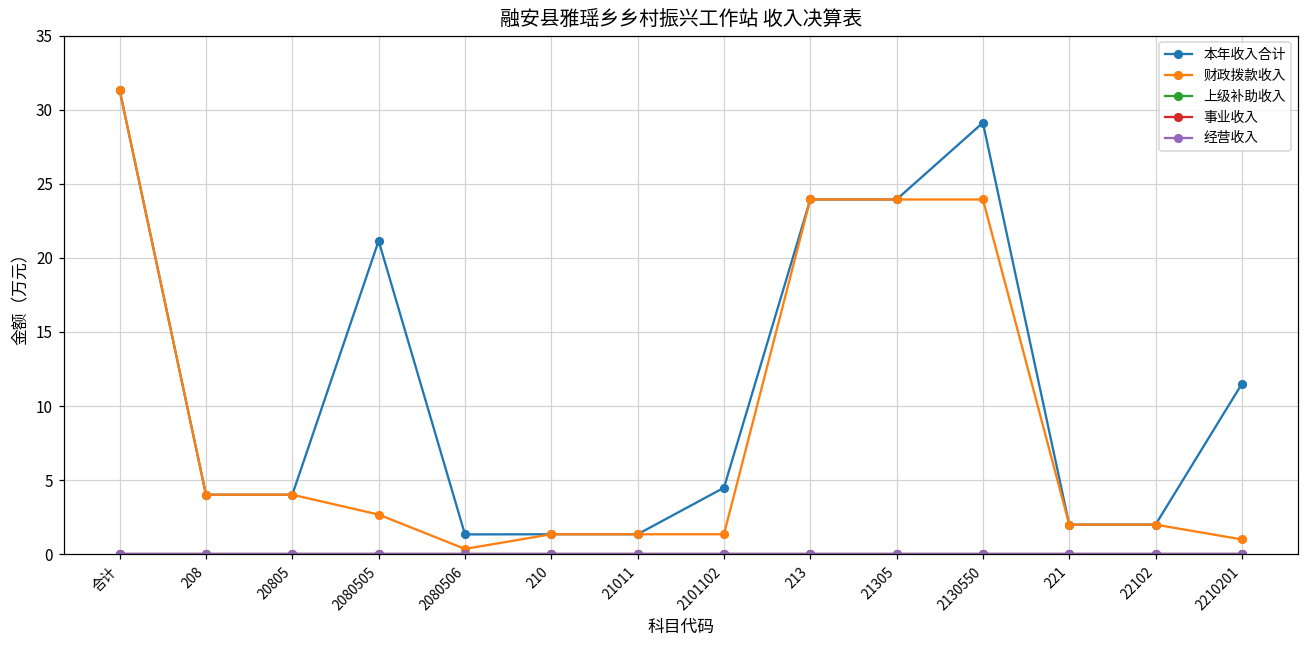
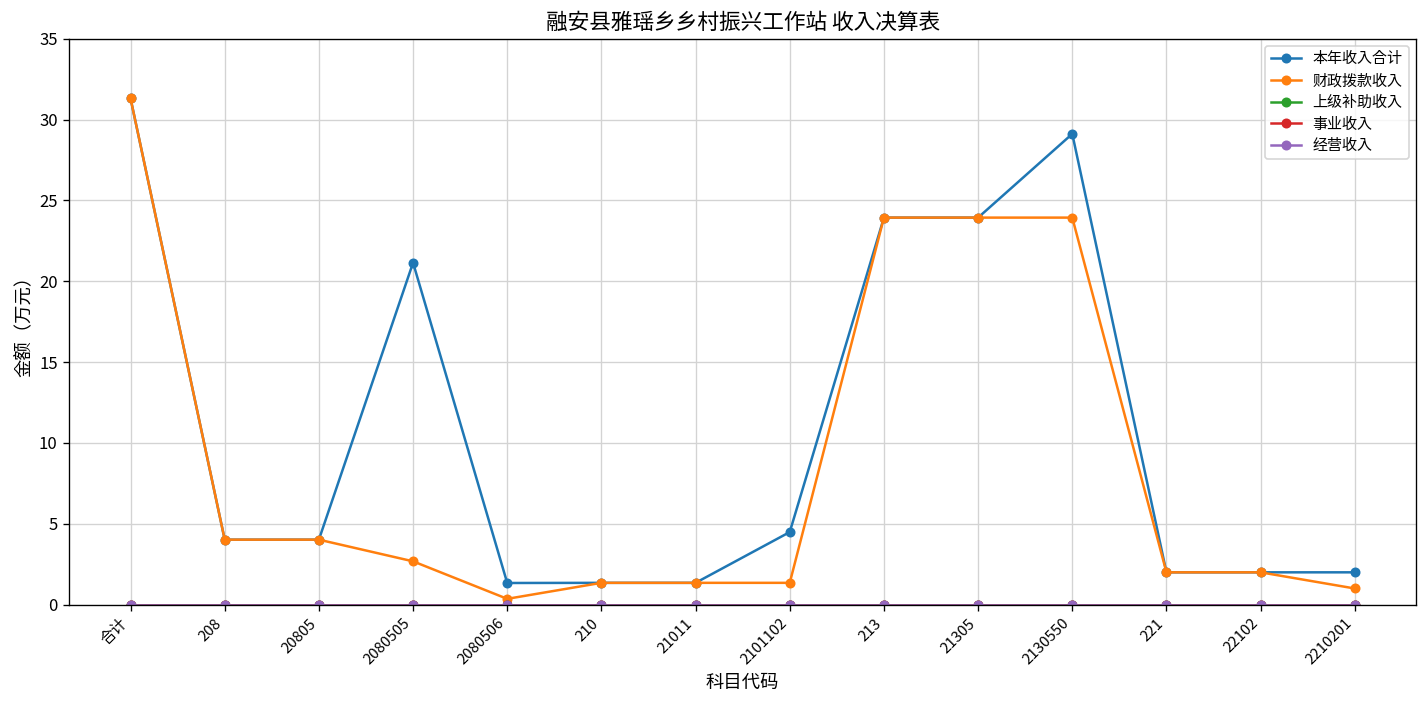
本年收入合计, 2210201: 11.5 -> 2.0
